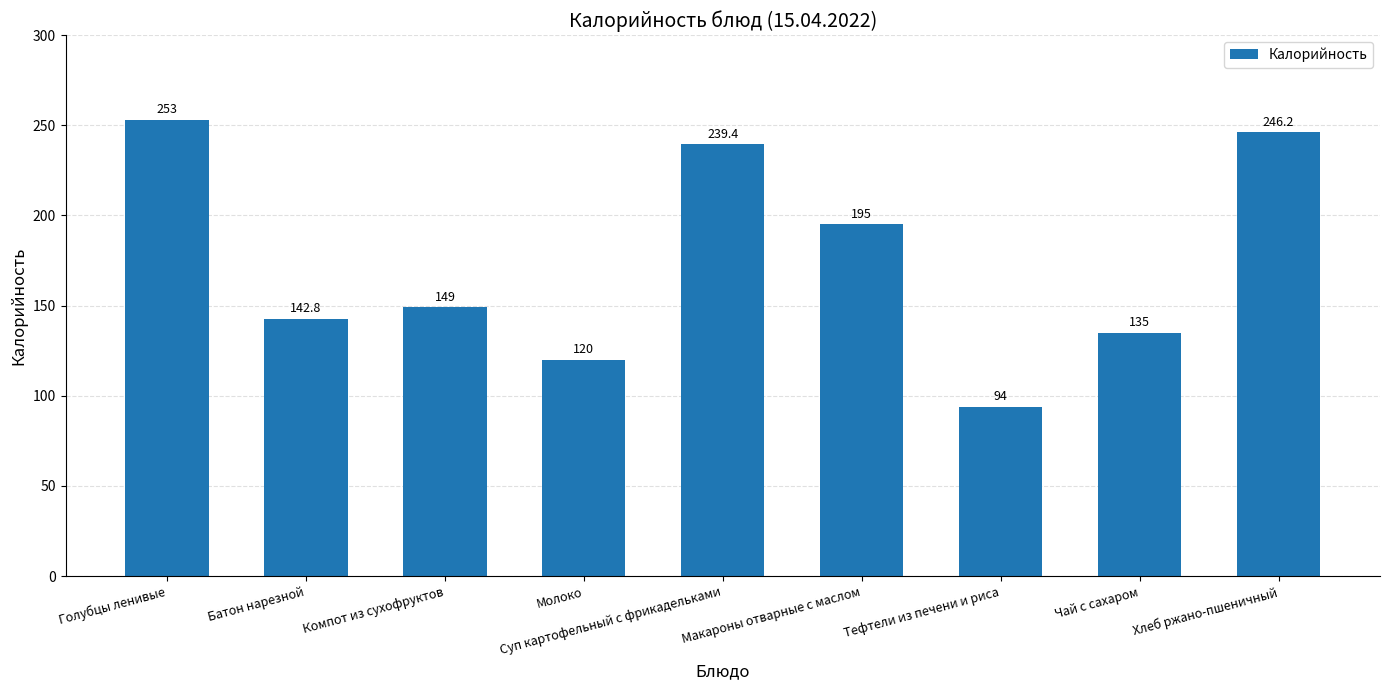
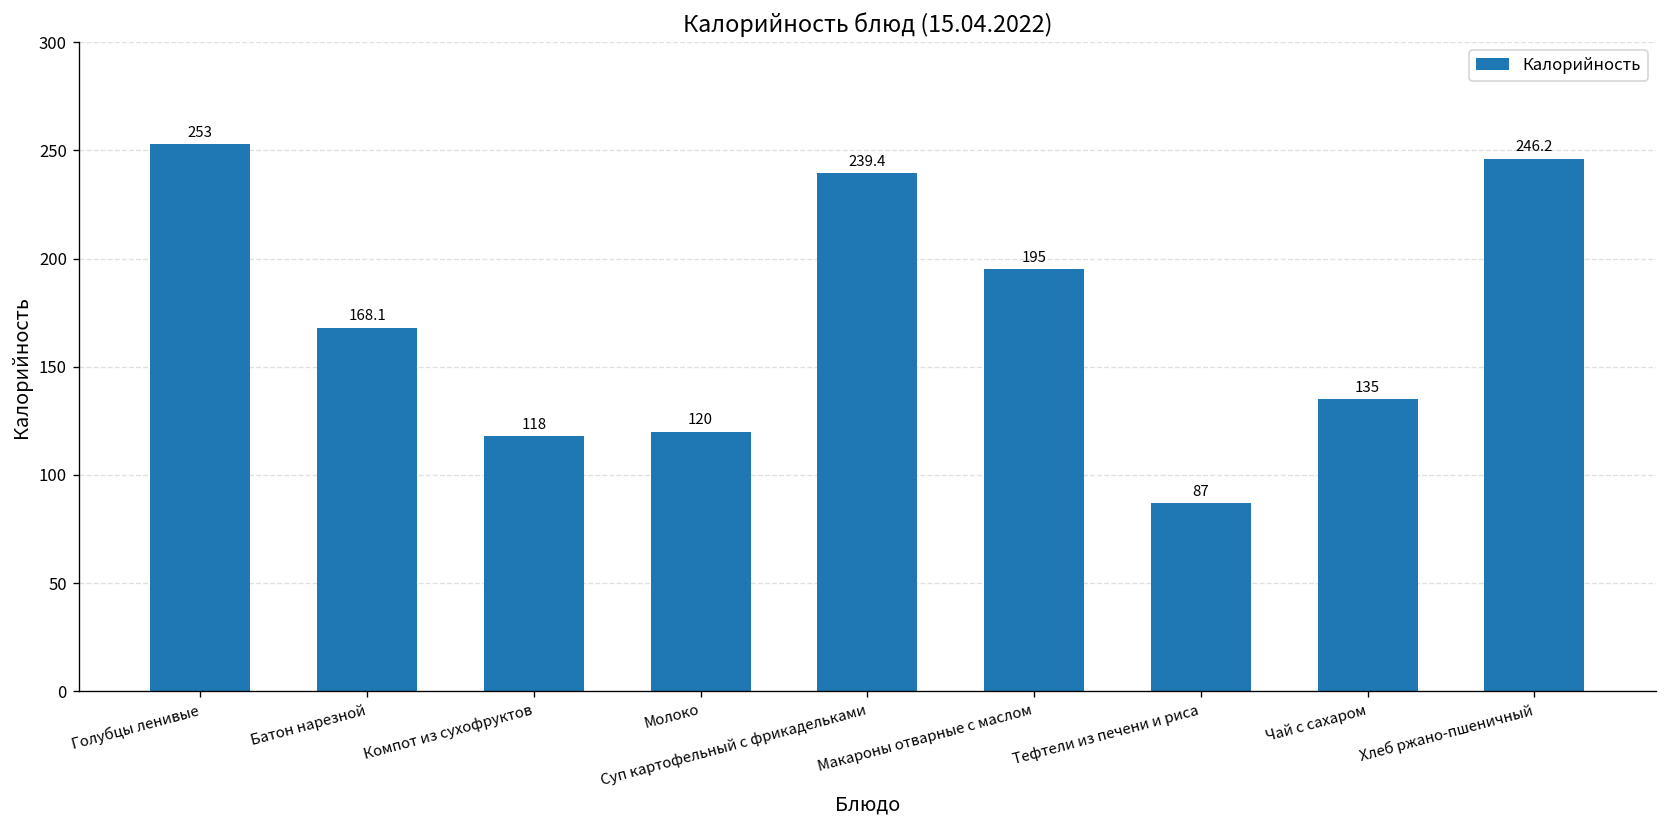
Батон нарезной: 142.8 -> 168.1
Компот из сухофруктов: 149 -> 118
Тефтели из печени и риса: 94 -> 87
